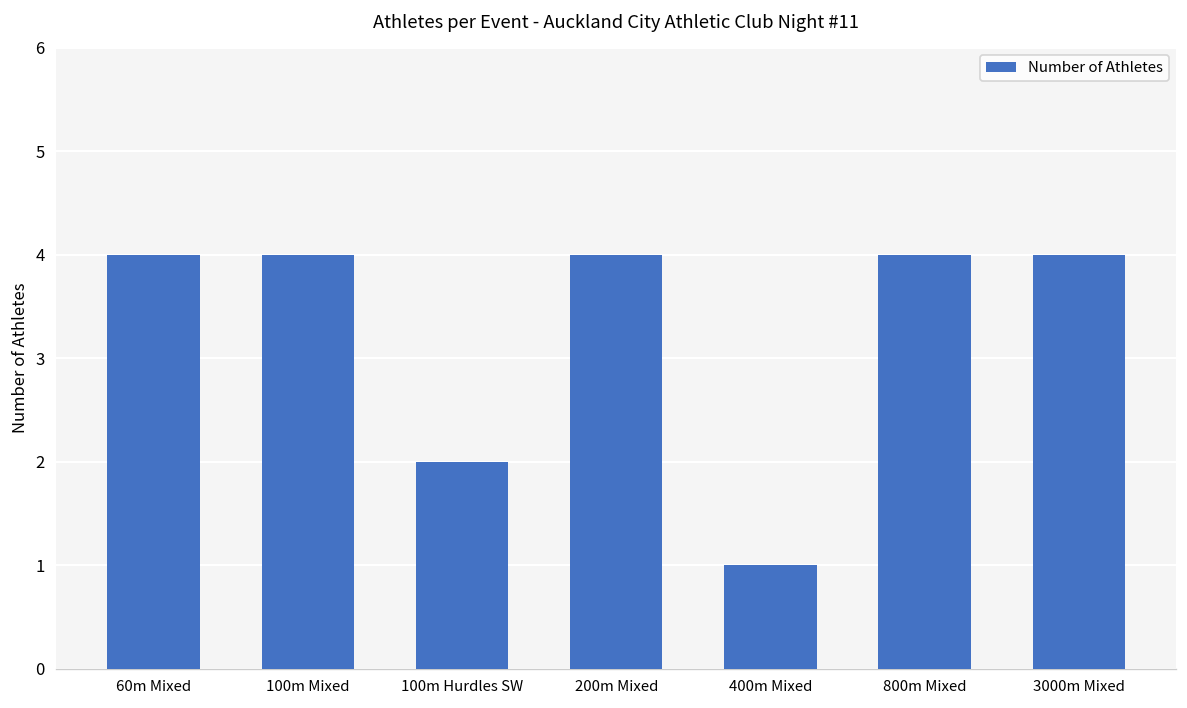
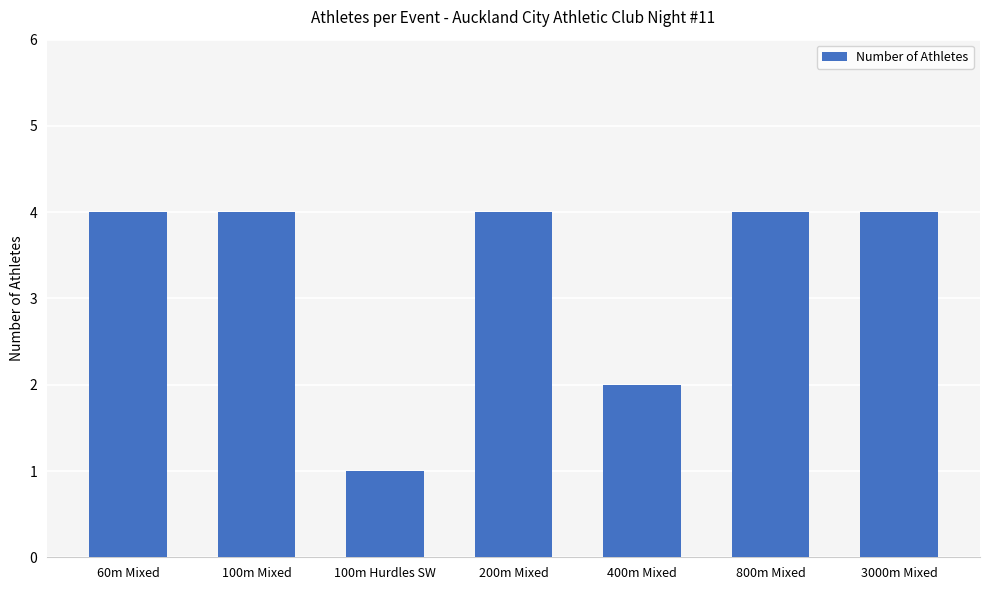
100m Hurdles SW: 2 -> 1
400m Mixed: 1 -> 2
